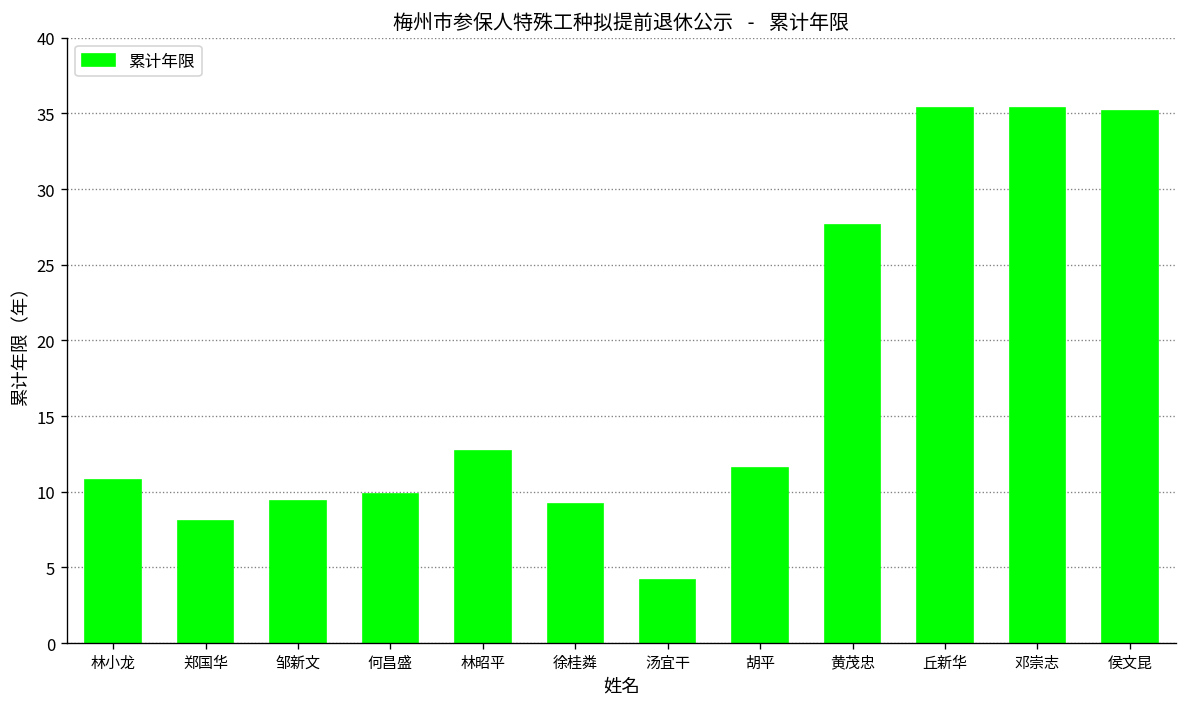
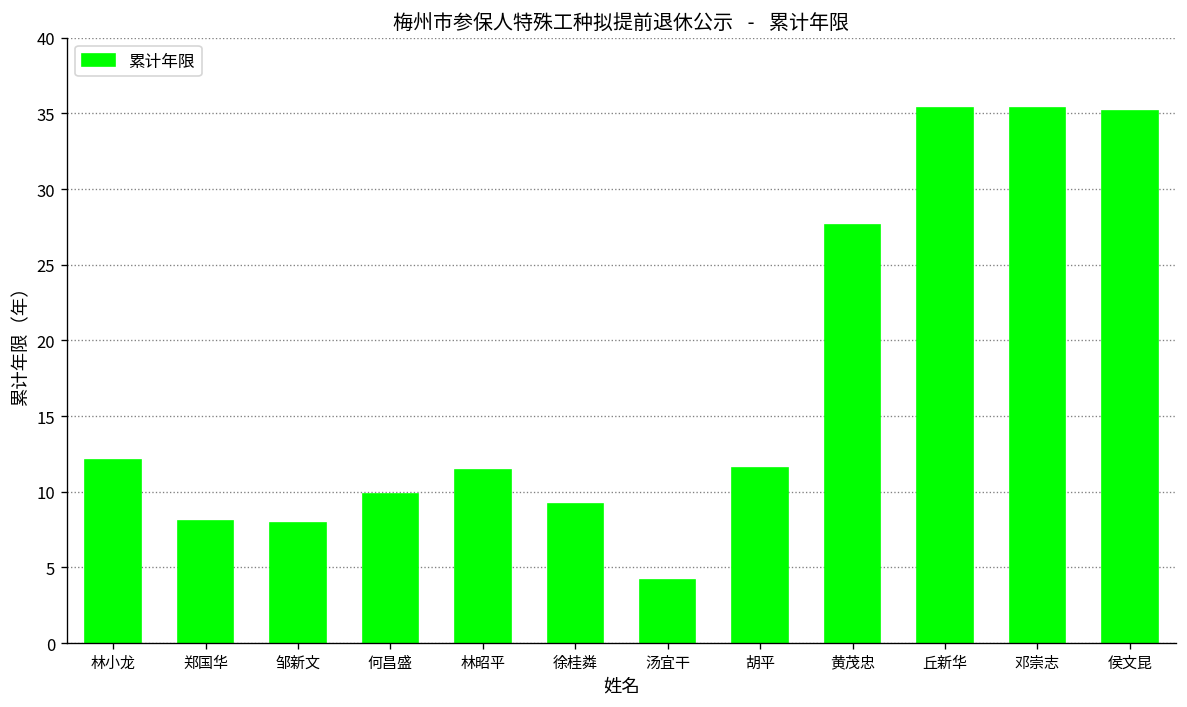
林小龙: 10.8 -> 12.1
邹新文: 9.4 -> 7.9
林昭平: 12.7 -> 11.4
